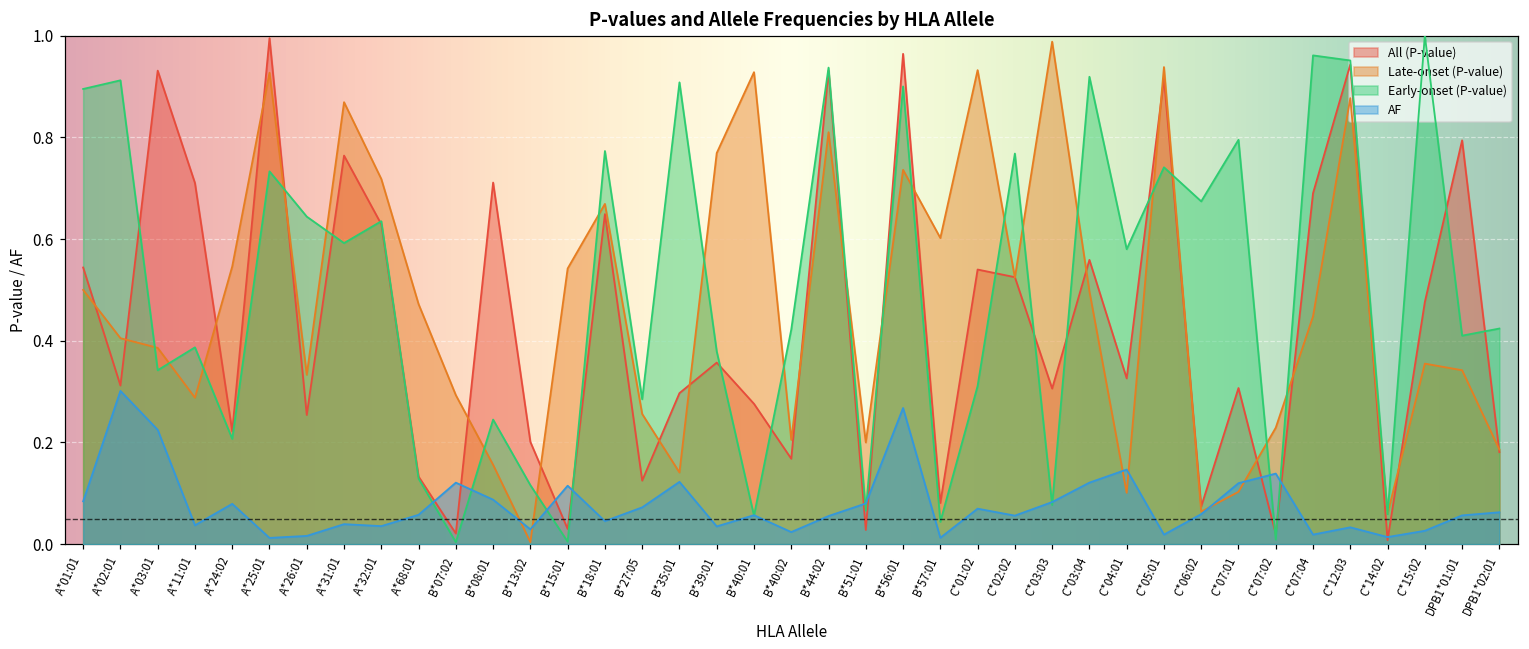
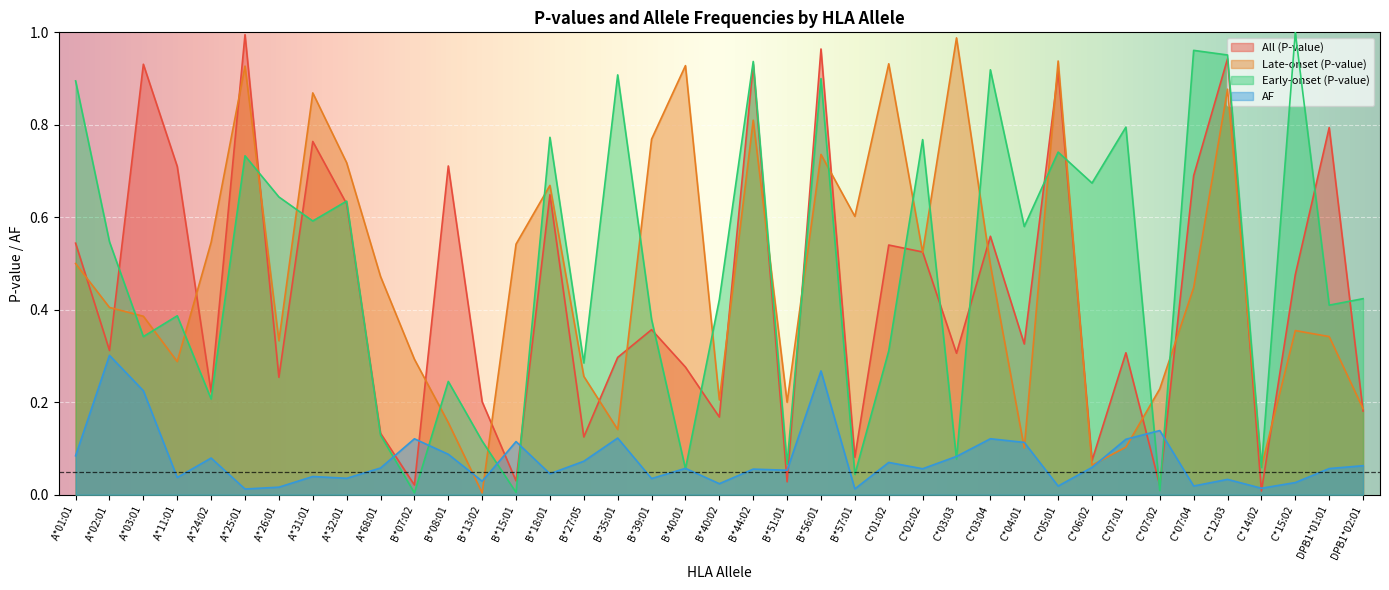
Early-onset (P-value), A*02:01: 0.91 -> 0.55
AF, B*51:01: 0.08 -> 0.05
AF, C*04:01: 0.15 -> 0.11
